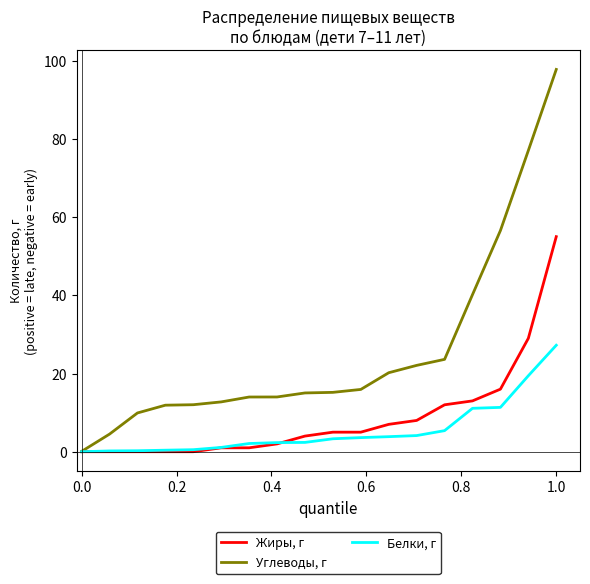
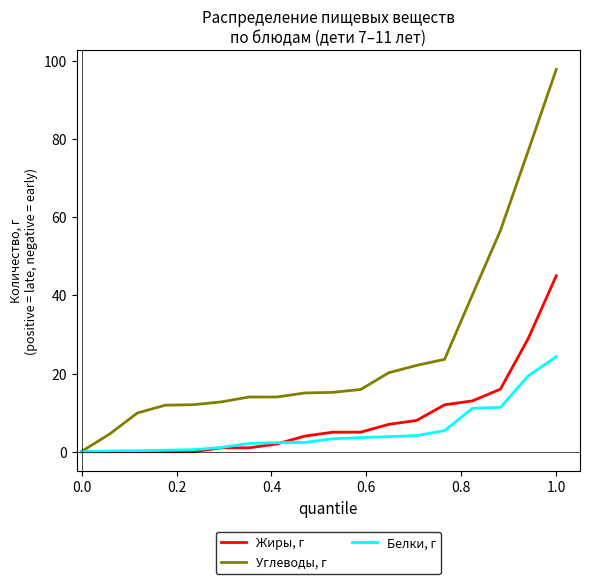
Жиры, г, 1.0: 55 -> 45
Белки, г, 1.0: 27 -> 24
